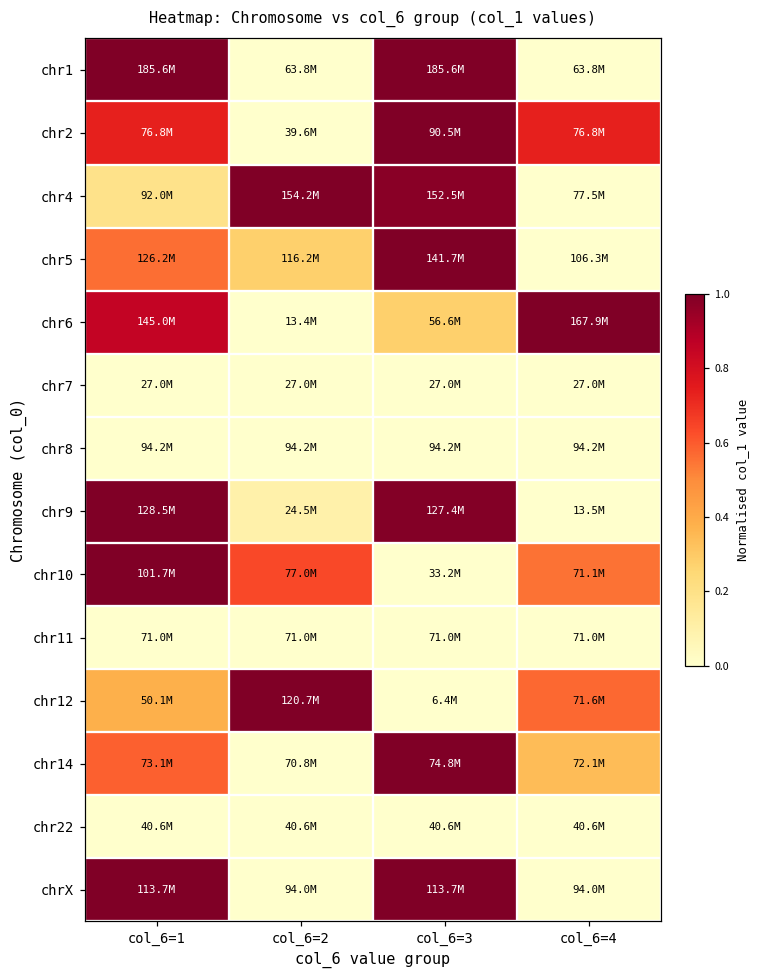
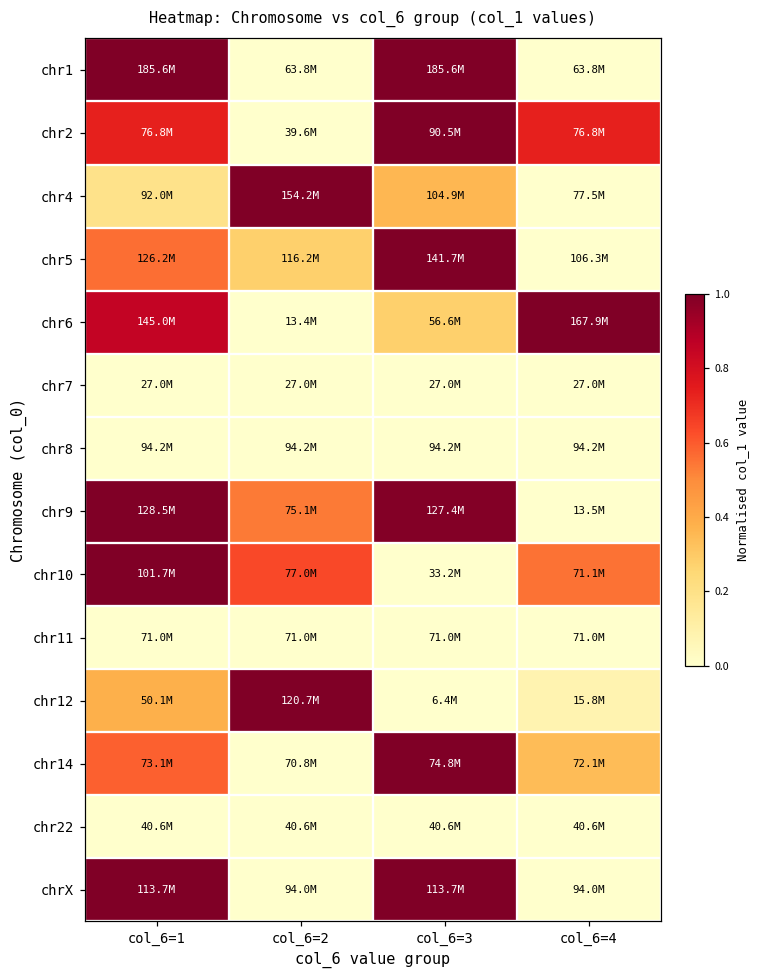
chr4, col_6=3: 152.5M -> 104.9M
chr9, col_6=2: 24.5M -> 75.1M
chr12, col_6=4: 71.6M -> 15.8M
